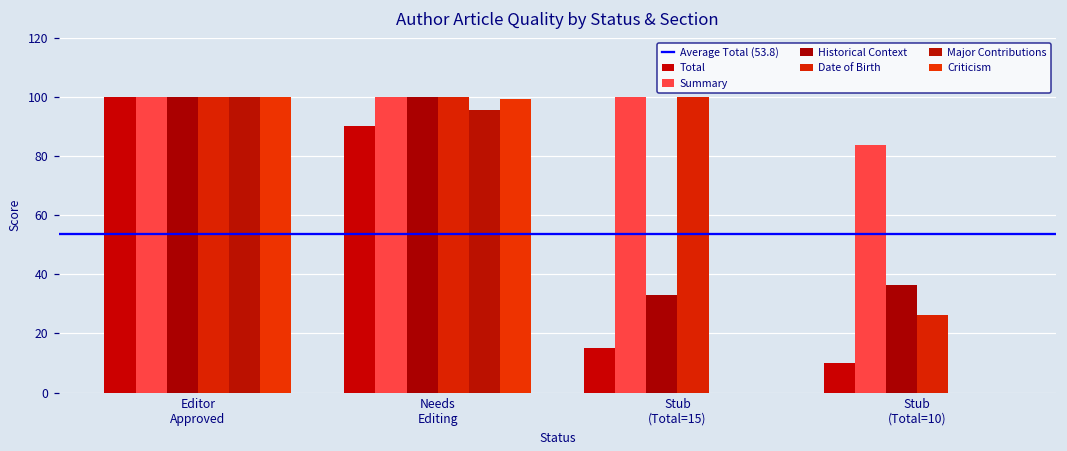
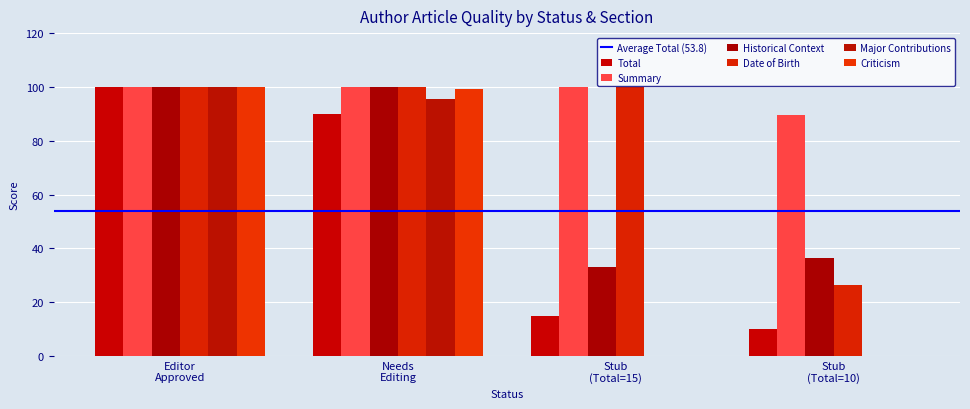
Summary, Stub (Total=10): 84 -> 90
